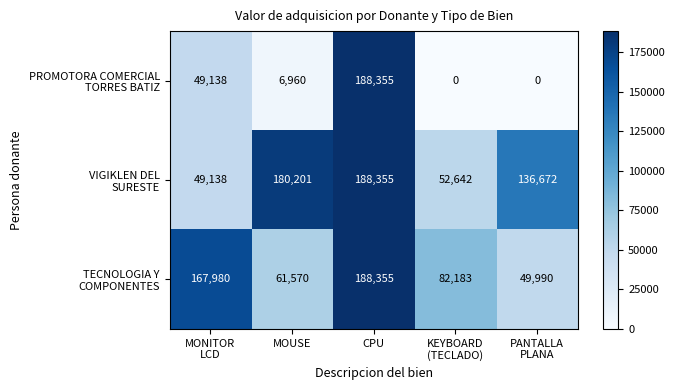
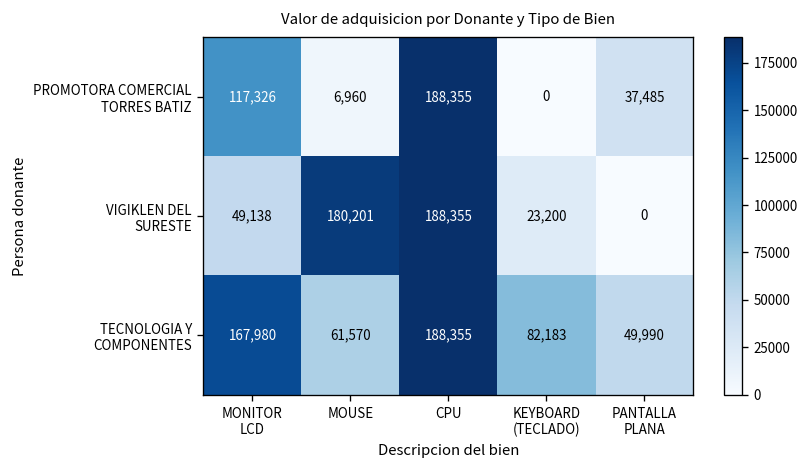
PROMOTORA COMERCIAL TORRES BATIZ, MONITOR LCD: 49,138 -> 117,326
PROMOTORA COMERCIAL TORRES BATIZ, PANTALLA PLANA: 0 -> 37,485
VIGIKLEN DEL SURESTE, KEYBOARD (TECLADO): 52,642 -> 23,200
VIGIKLEN DEL SURESTE, PANTALLA PLANA: 136,672 -> 0
